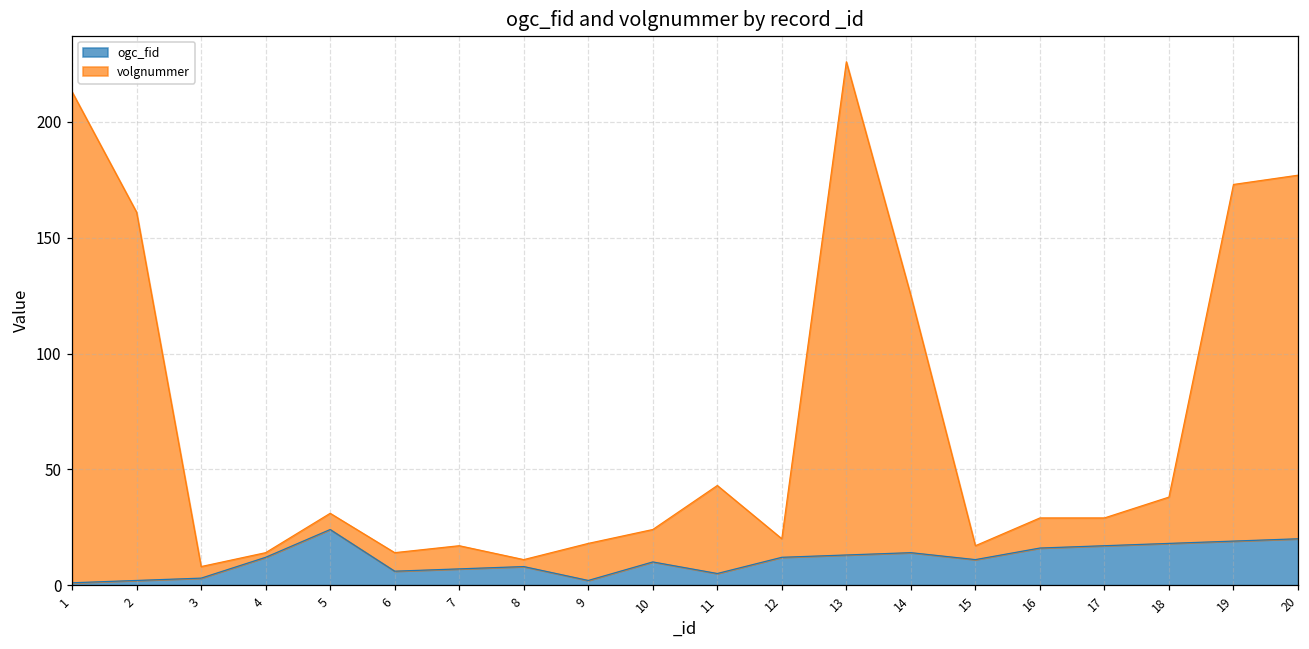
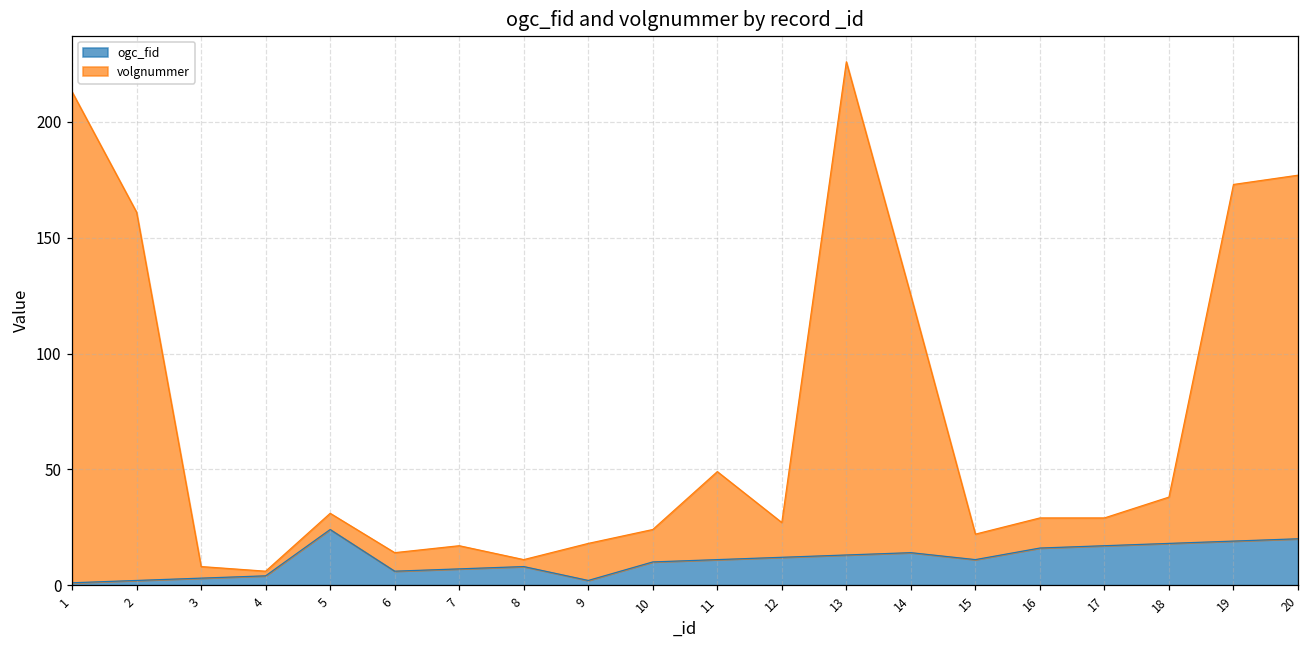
ogc_fid, 4: 12 -> 4
ogc_fid, 11: 5 -> 11
volgnummer, 12: 8 -> 15
volgnummer, 15: 6 -> 11
